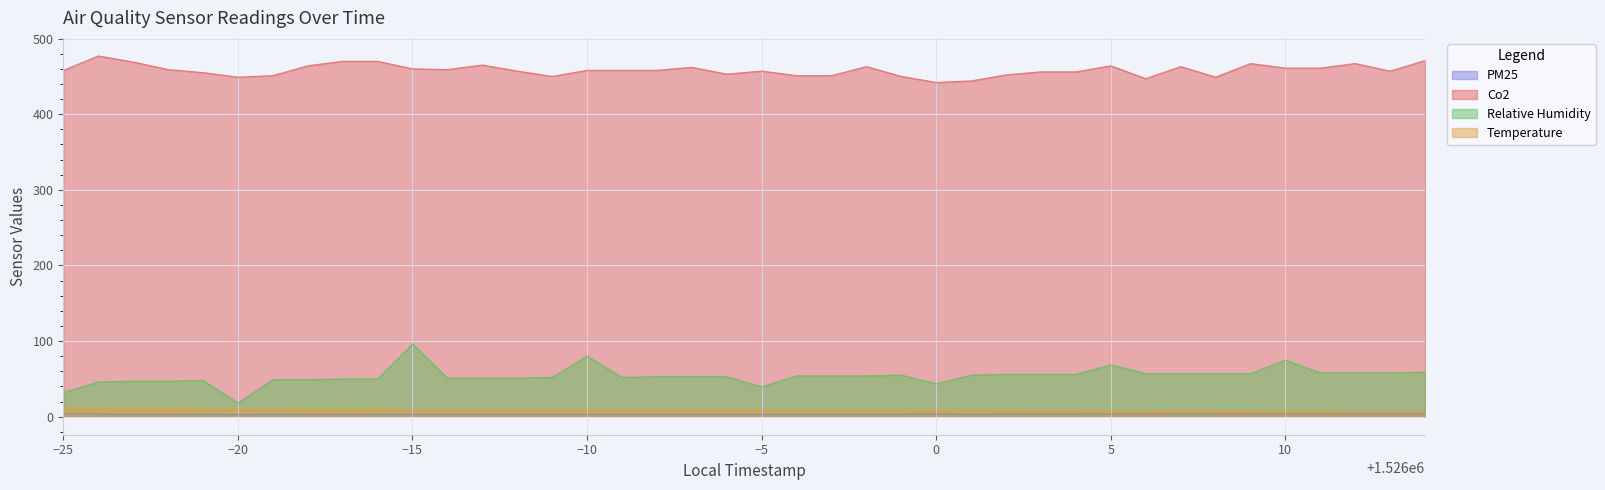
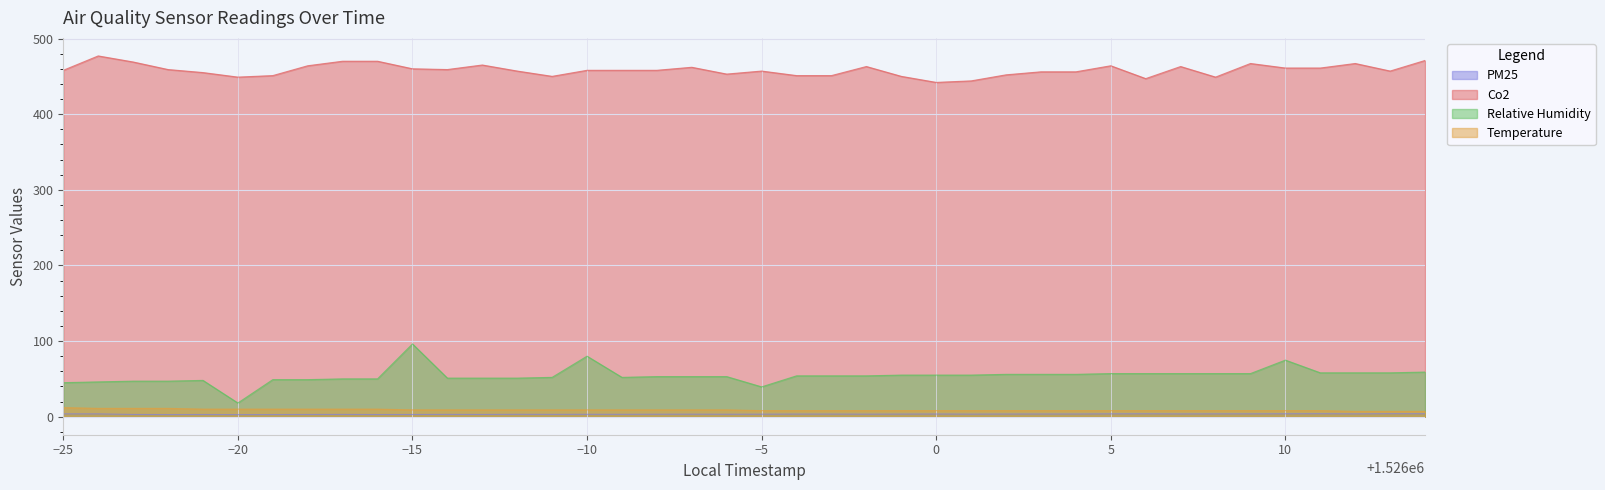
Relative Humidity, −25: 30 -> 50
Relative Humidity, 0: 40 -> 60
Relative Humidity, 5: 70 -> 60
